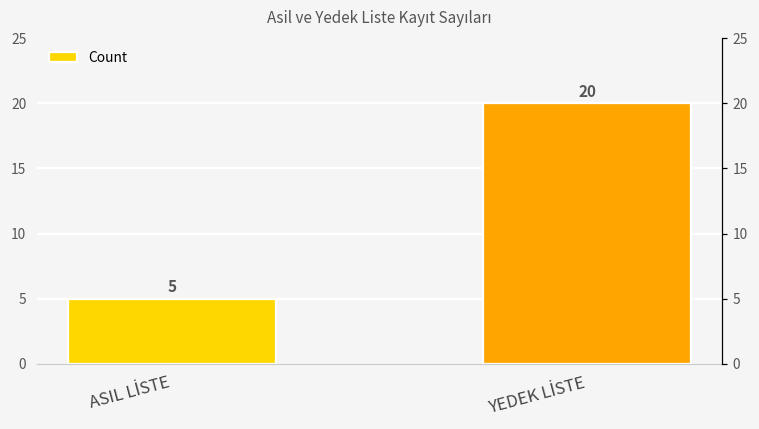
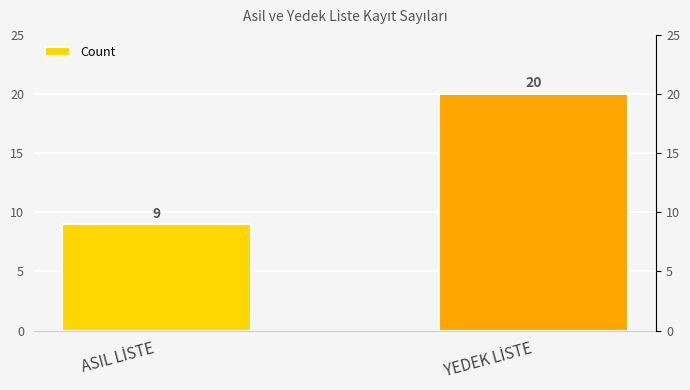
ASIL LİSTE: 5 -> 9
